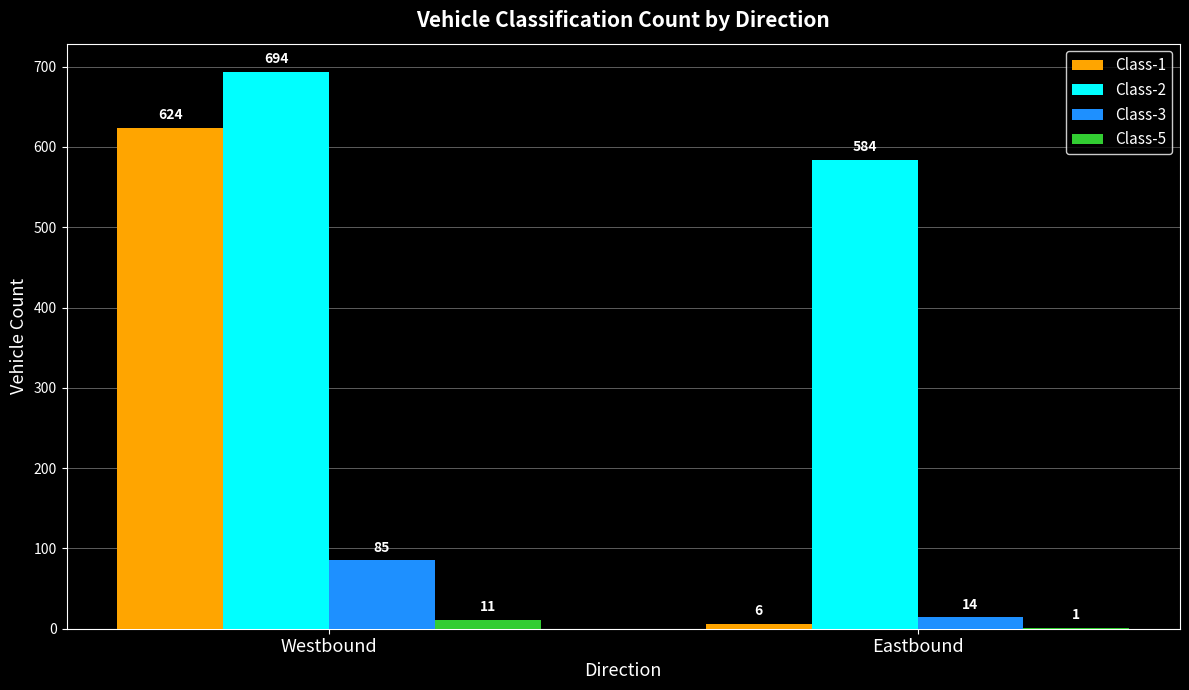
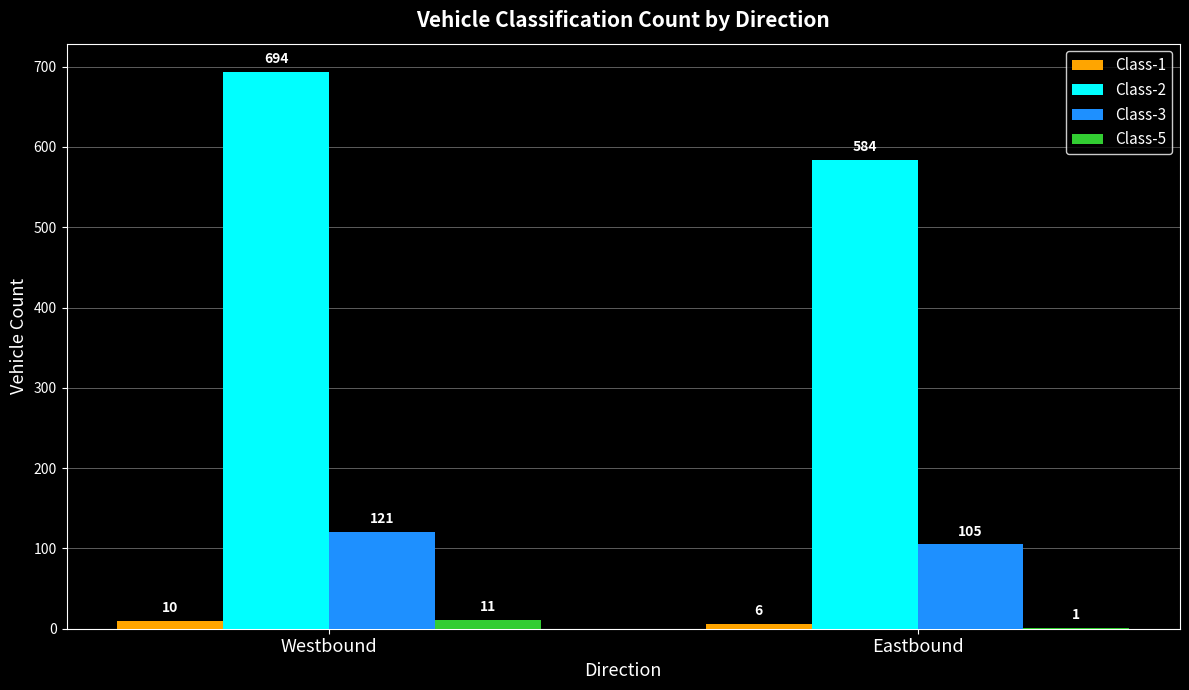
Class-1, Westbound: 624 -> 10
Class-3, Westbound: 85 -> 121
Class-3, Eastbound: 14 -> 105
